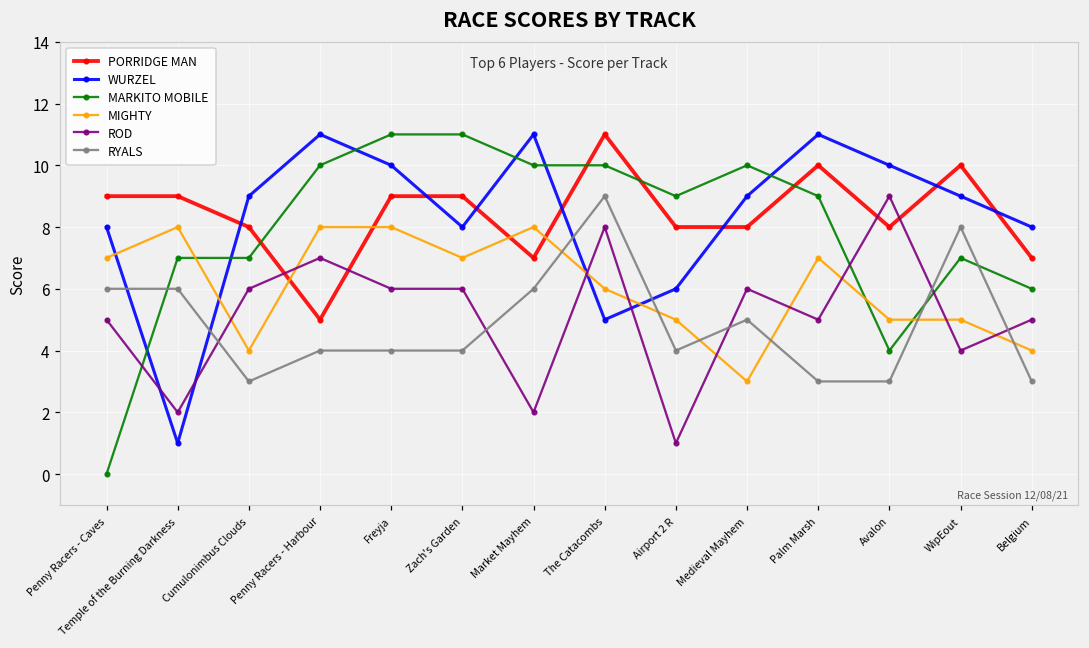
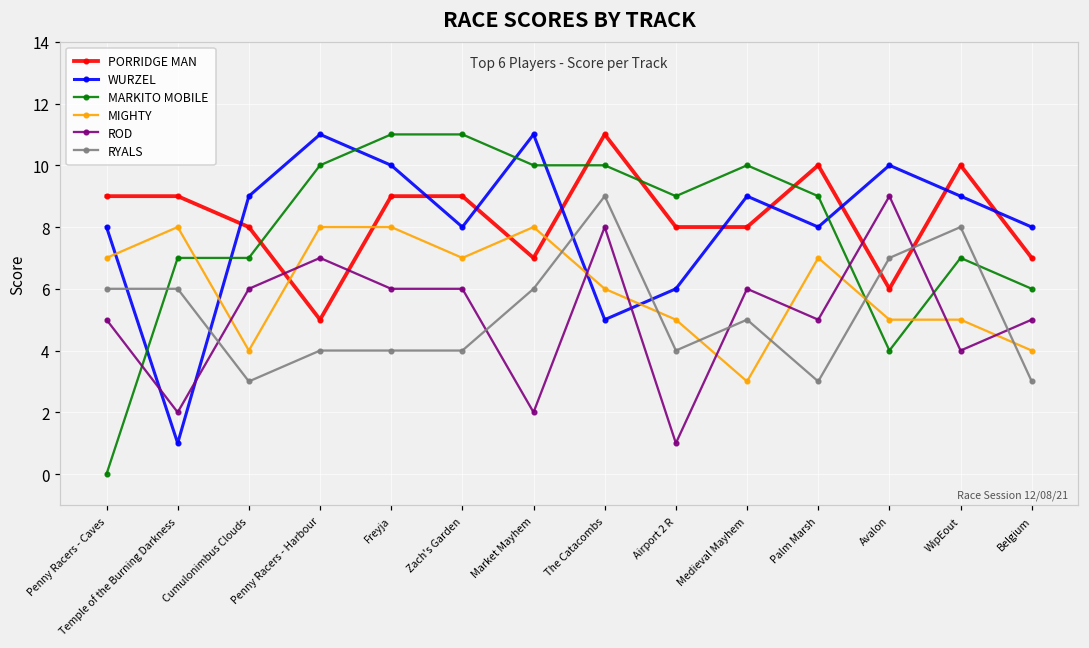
WURZEL, Palm Marsh: 11 -> 8
PORRIDGE MAN, Avalon: 8 -> 6
RYALS, Avalon: 3 -> 7
